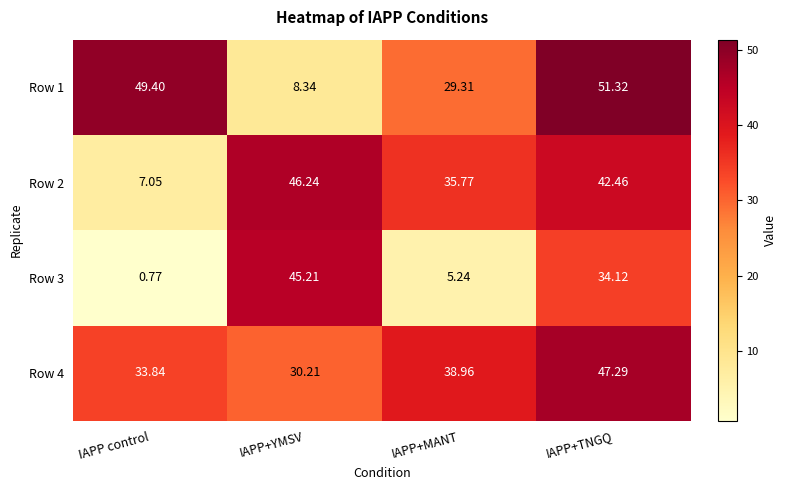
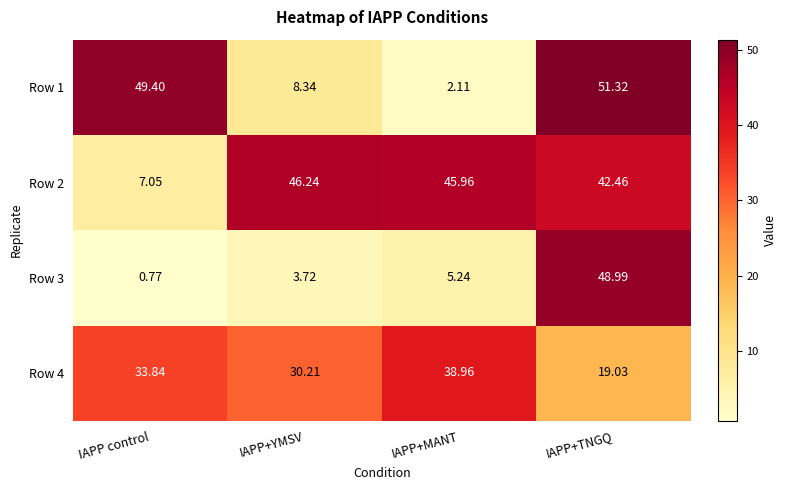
Row 1, IAPP+MANT: 29.31 -> 2.11
Row 2, IAPP+MANT: 35.77 -> 45.96
Row 3, IAPP+YMSV: 45.21 -> 3.72
Row 3, IAPP+TNGQ: 34.12 -> 48.99
Row 4, IAPP+TNGQ: 47.29 -> 19.03
